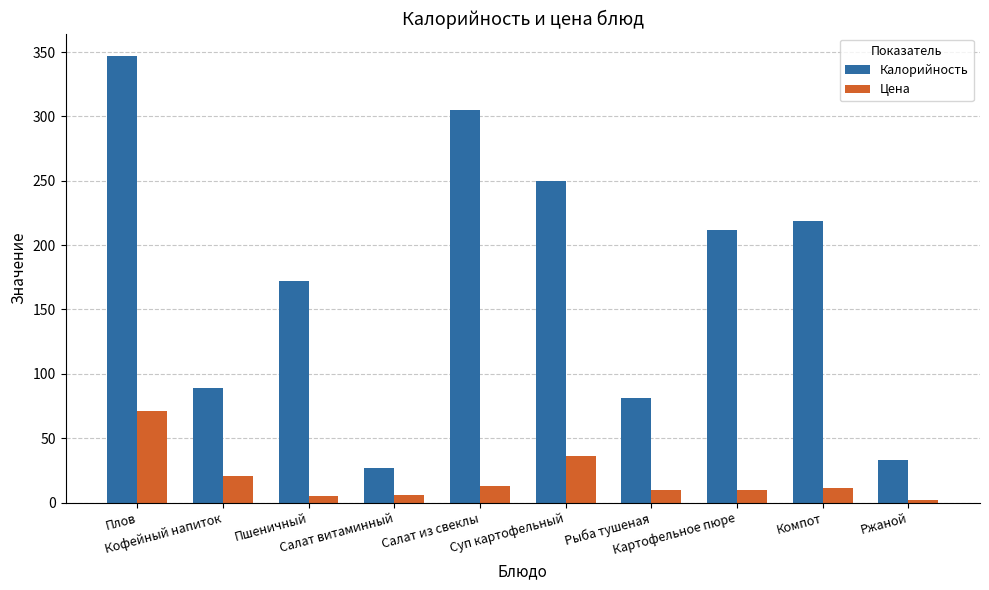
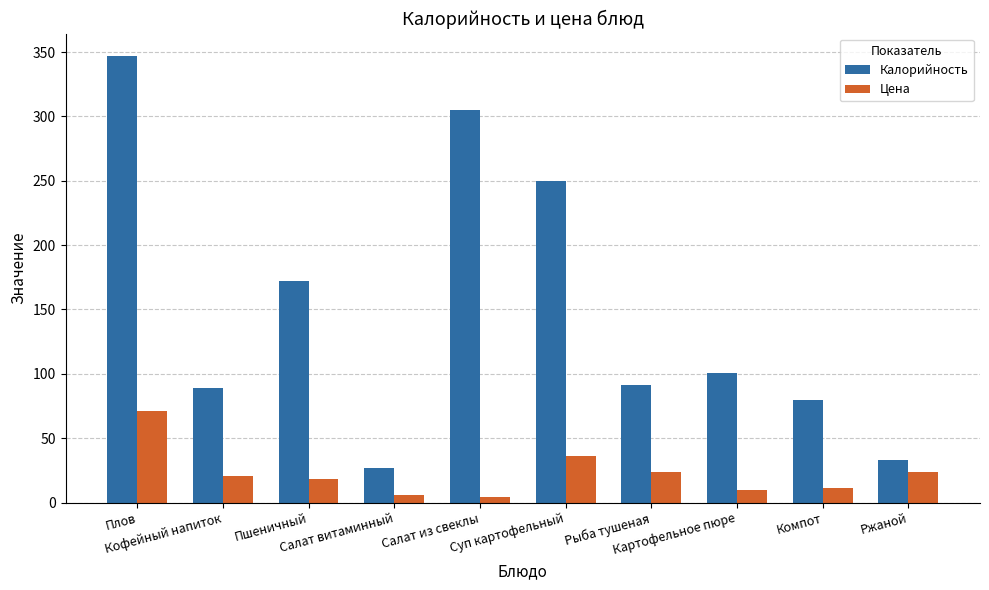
Цена, Пшеничный: 5 -> 19
Цена, Салат из свеклы: 13 -> 4
Калорийность, Рыба тушеная: 81 -> 91
Цена, Рыба тушеная: 10 -> 24
Калорийность, Картофельное пюре: 212 -> 101
Калорийность, Компот: 219 -> 80
Цена, Ржаной: 2 -> 24
